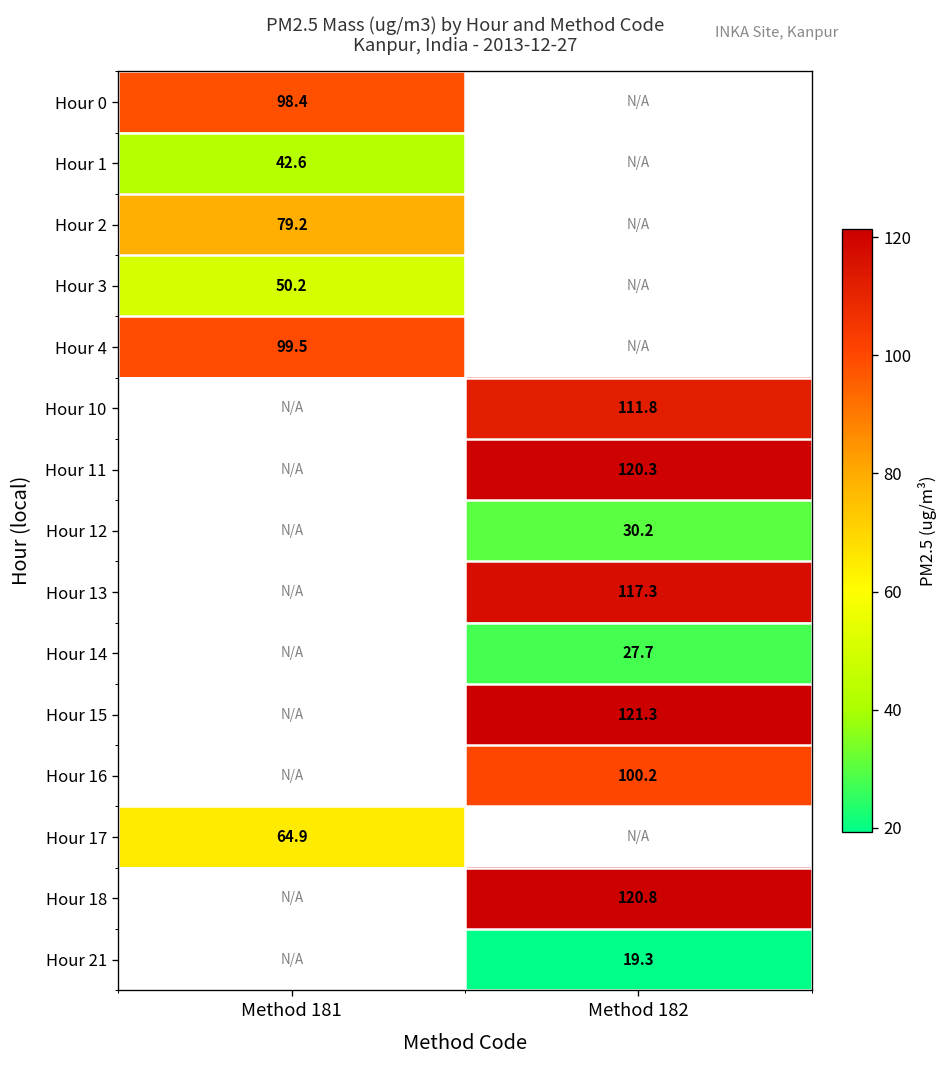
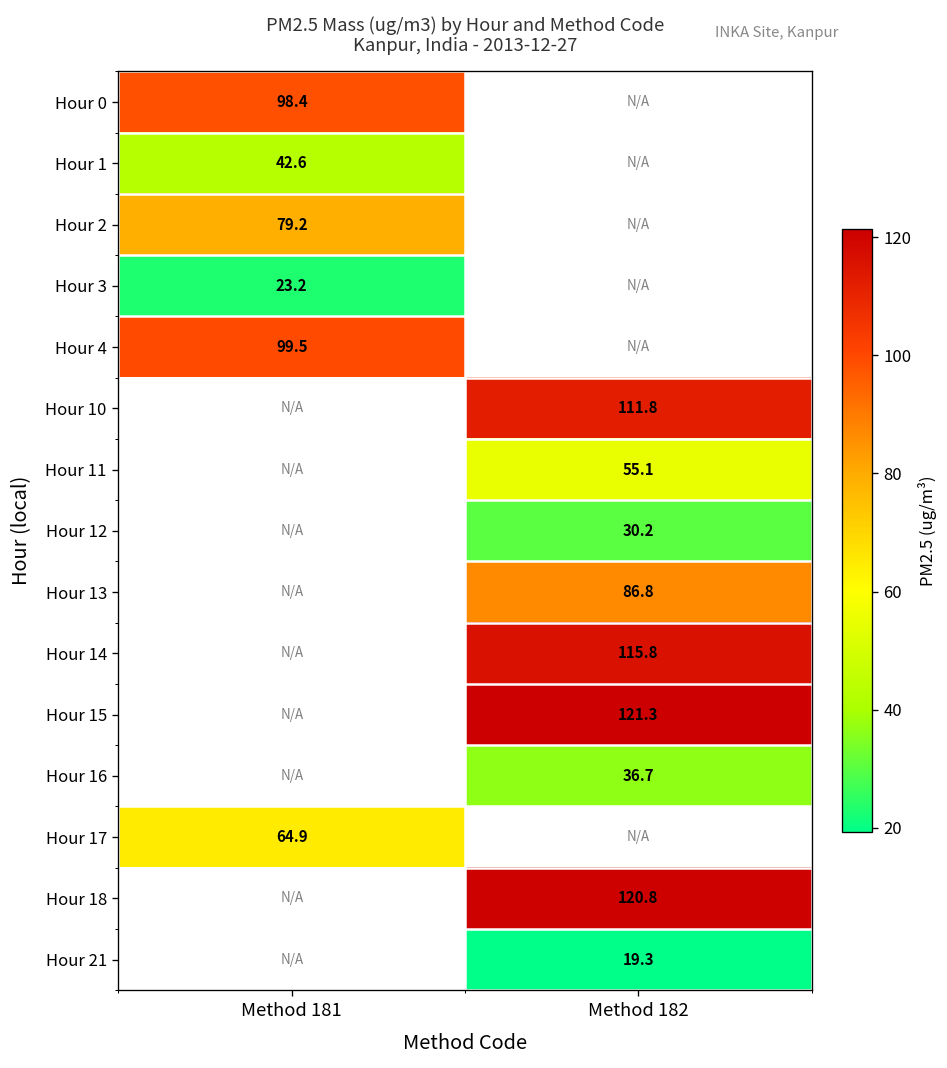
Hour 3, Method 181: 50.2 -> 23.2
Hour 11, Method 182: 120.3 -> 55.1
Hour 13, Method 182: 117.3 -> 86.8
Hour 14, Method 182: 27.7 -> 115.8
Hour 16, Method 182: 100.2 -> 36.7
